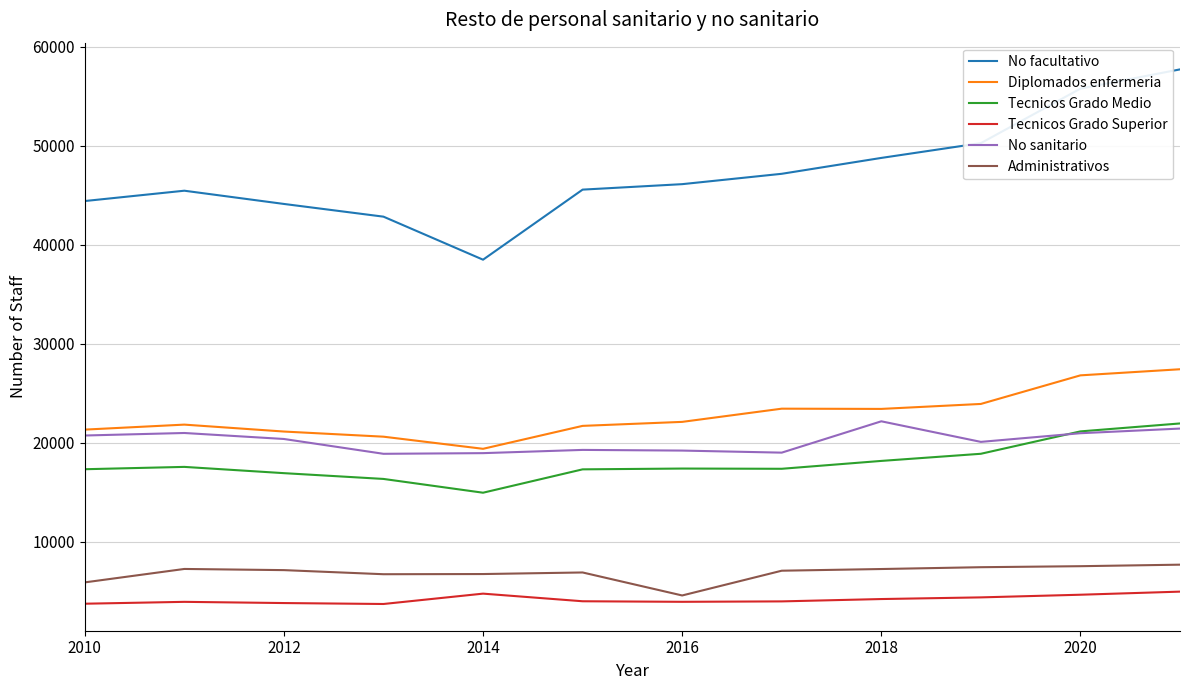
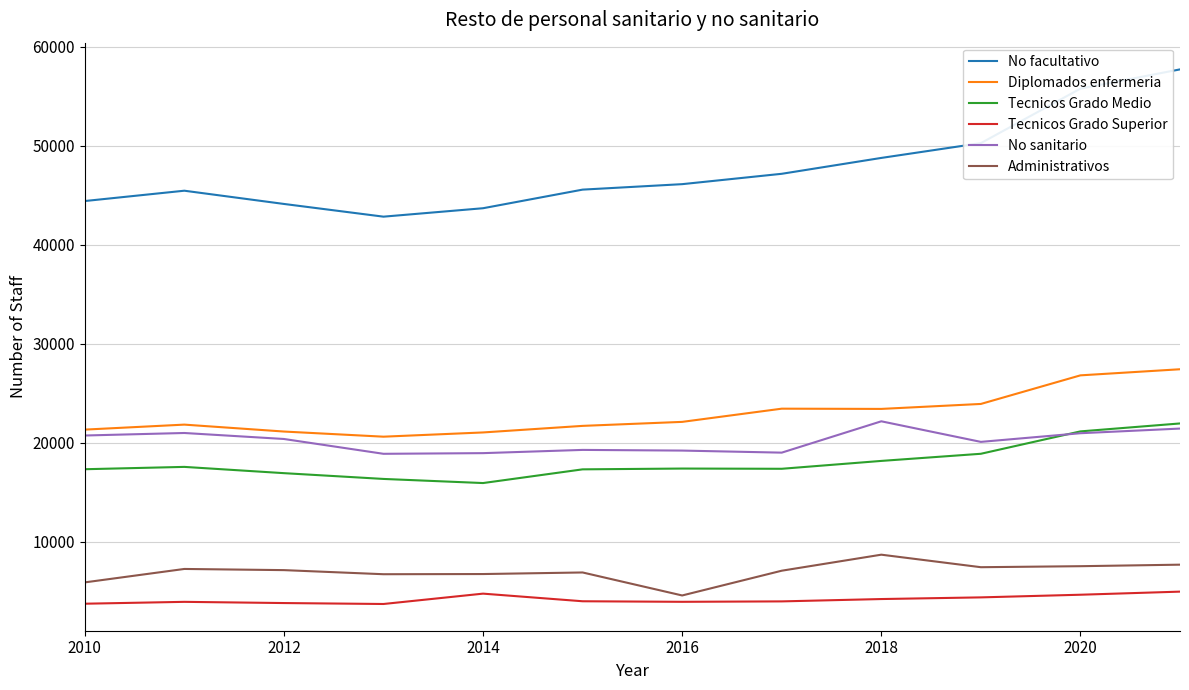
No facultativo, 2014: 38000 -> 44000
Diplomados enfermeria, 2014: 19000 -> 21000
Tecnicos Grado Medio, 2014: 15000 -> 16000
Administrativos, 2018: 7000 -> 9000
